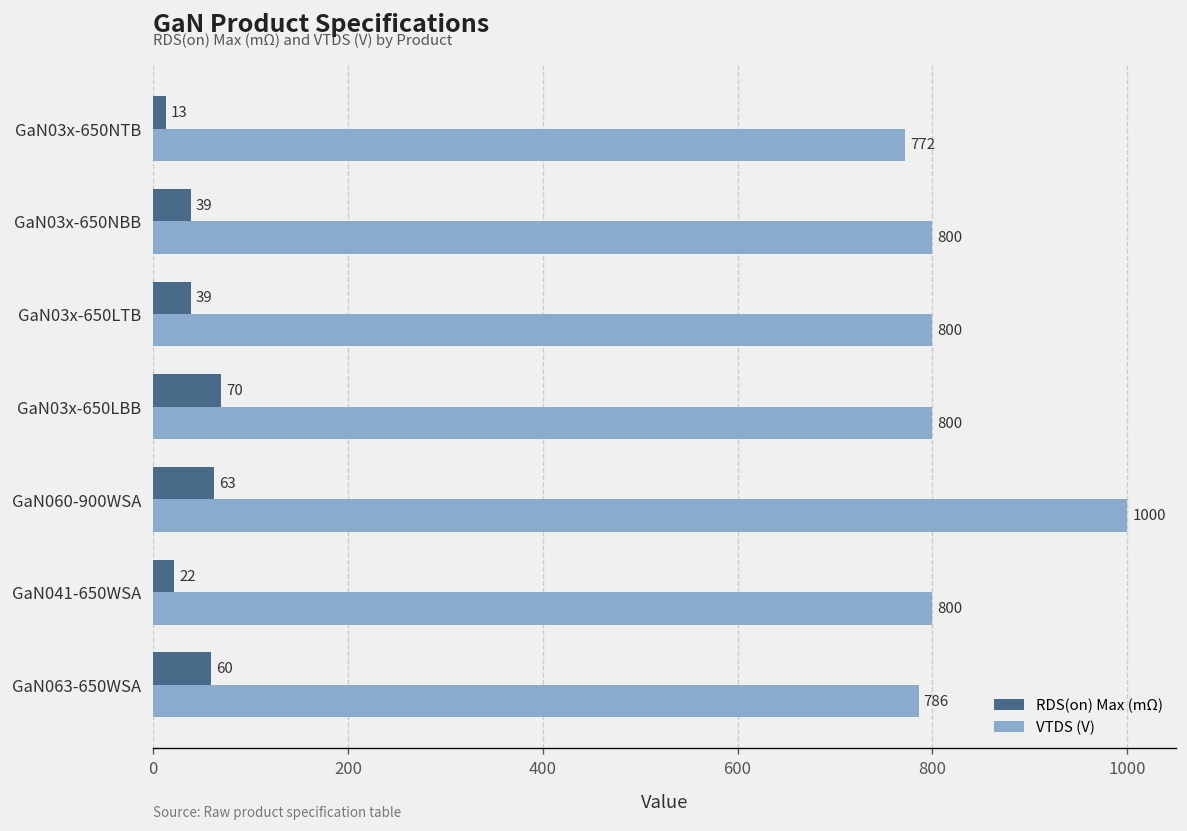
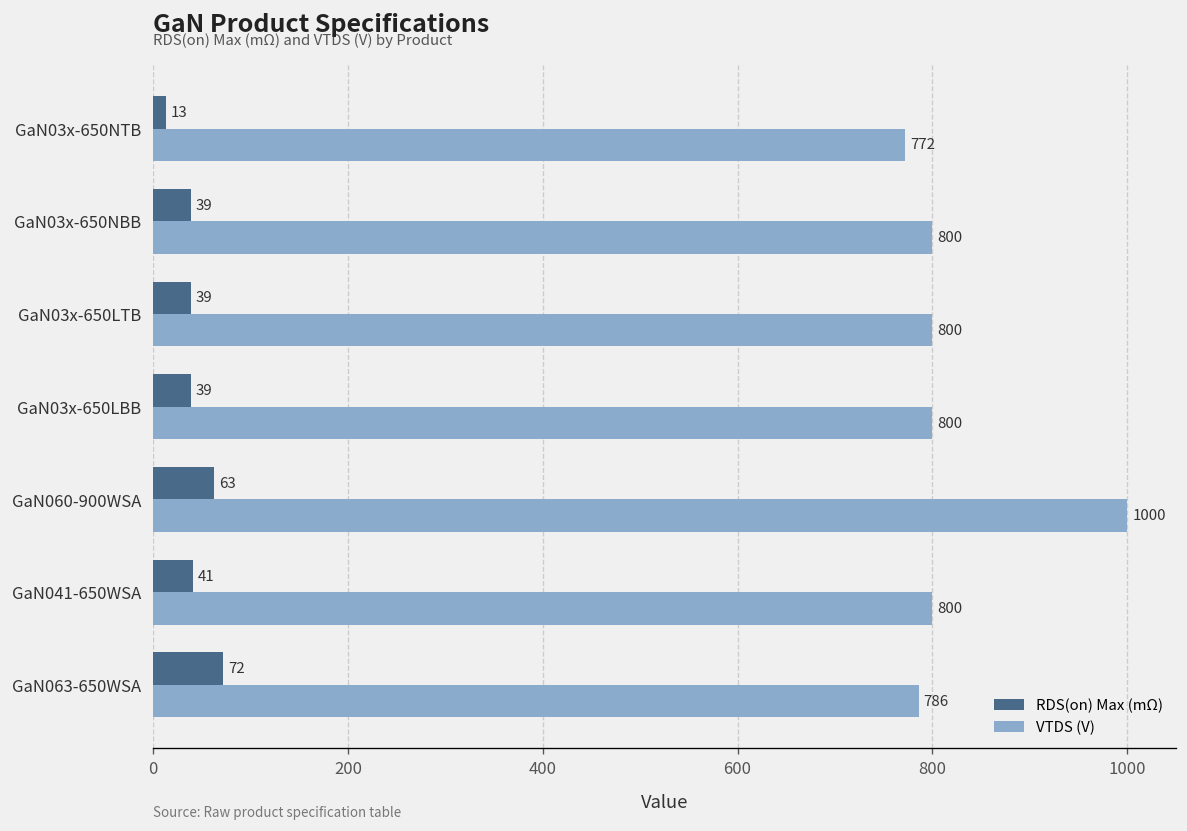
RDS(on) Max (mΩ), GaN03x-650LBB: 70 -> 39
RDS(on) Max (mΩ), GaN041-650WSA: 22 -> 41
RDS(on) Max (mΩ), GaN063-650WSA: 60 -> 72
